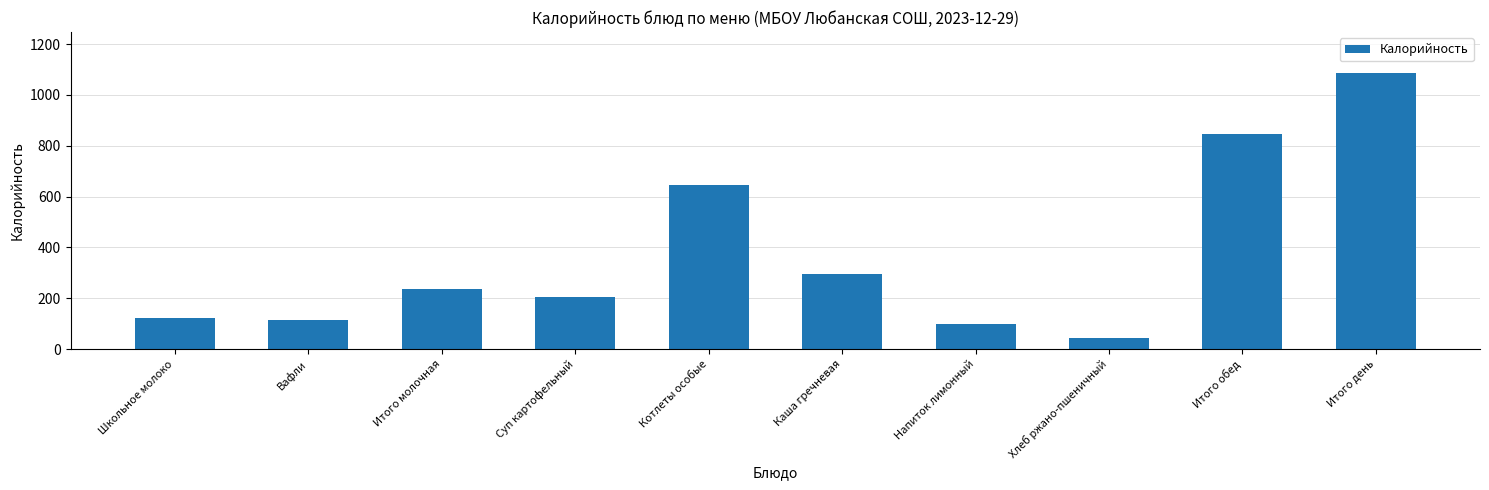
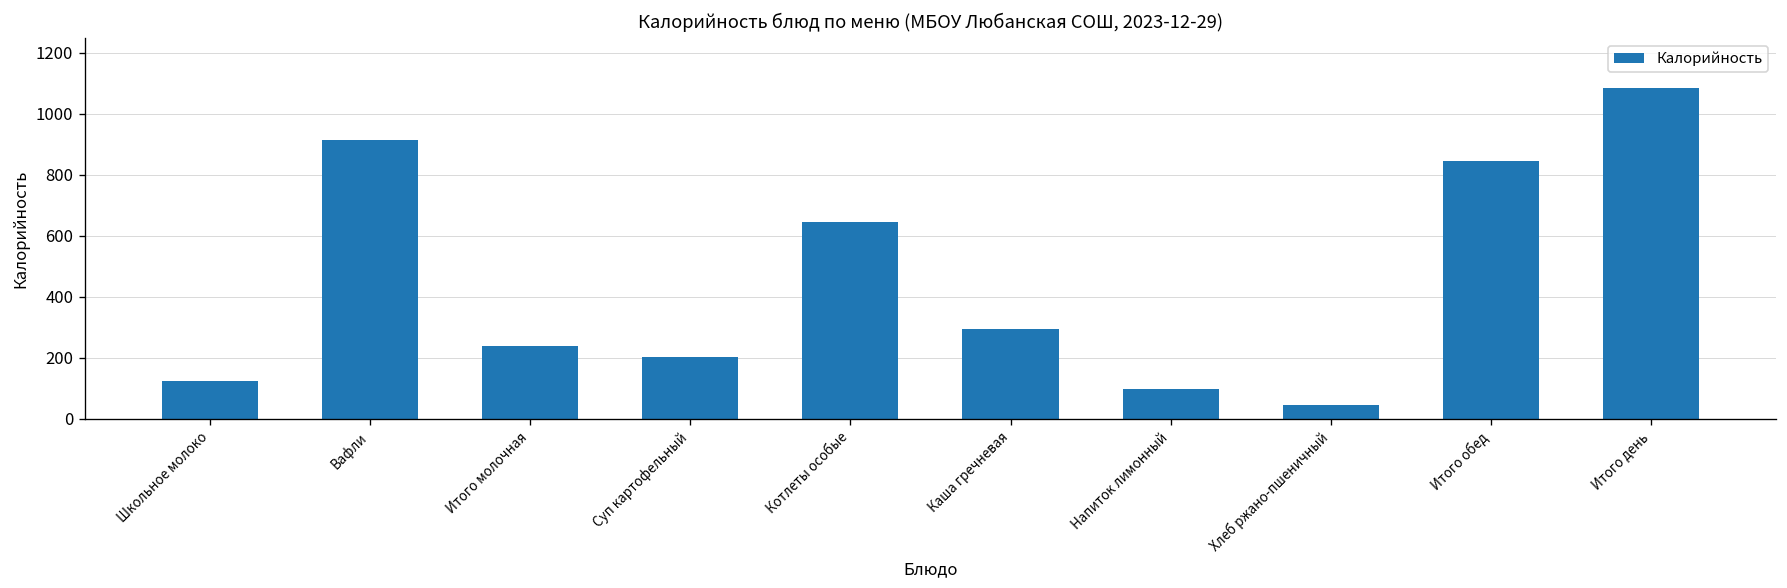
Вафли: 110 -> 920
